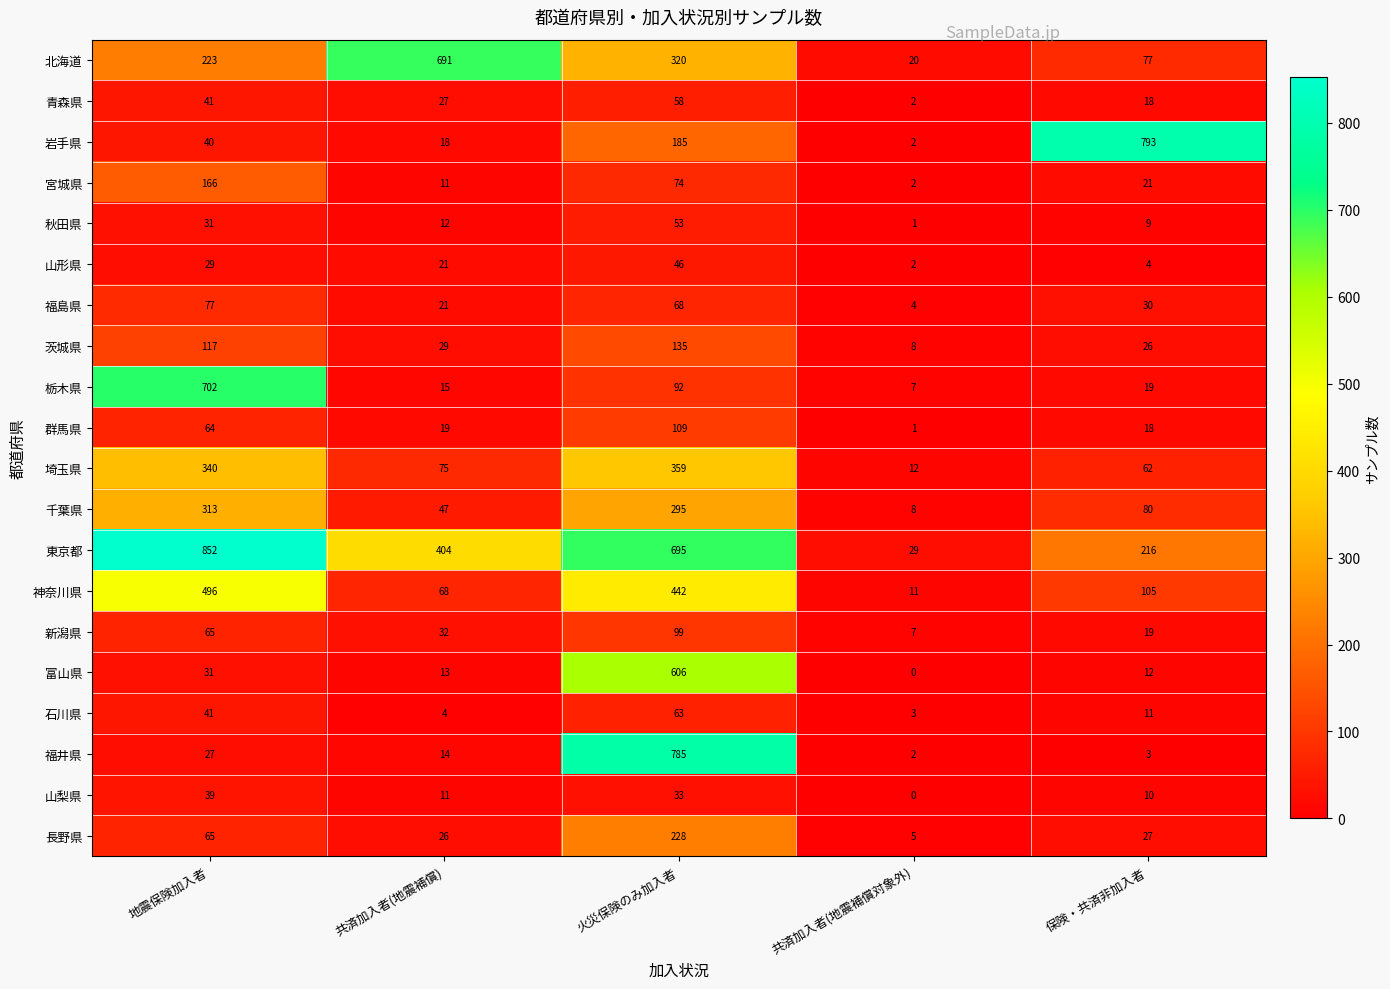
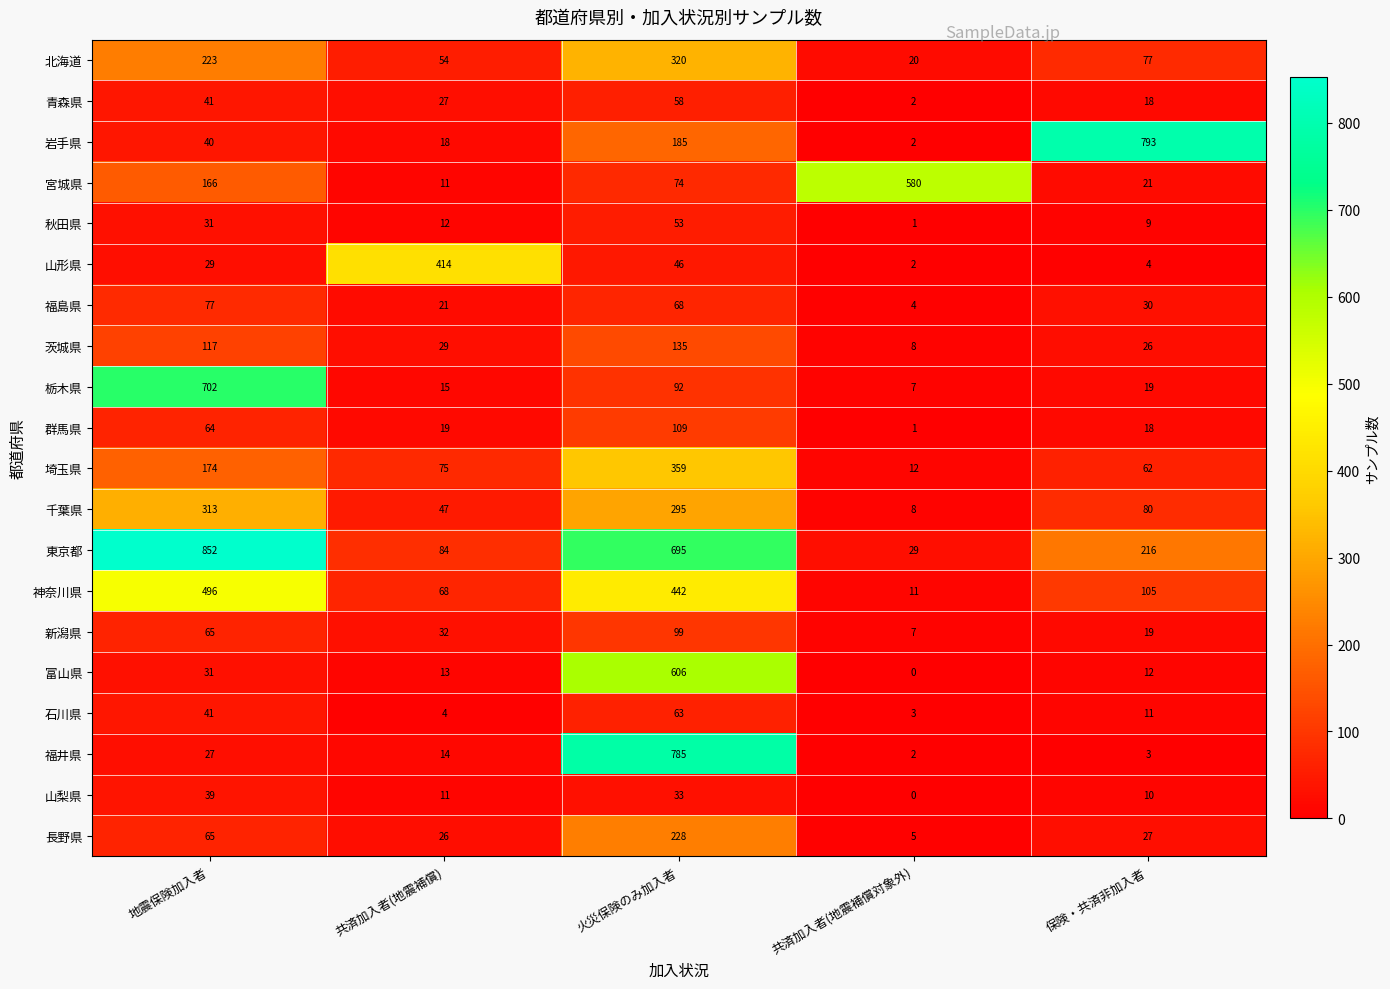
北海道, 共済加入者(地震補償): 691 -> 54
宮城県, 共済加入者(地震補償対象外): 2 -> 580
山形県, 共済加入者(地震補償): 21 -> 414
埼玉県, 地震保険加入者: 340 -> 174
東京都, 共済加入者(地震補償): 404 -> 84
